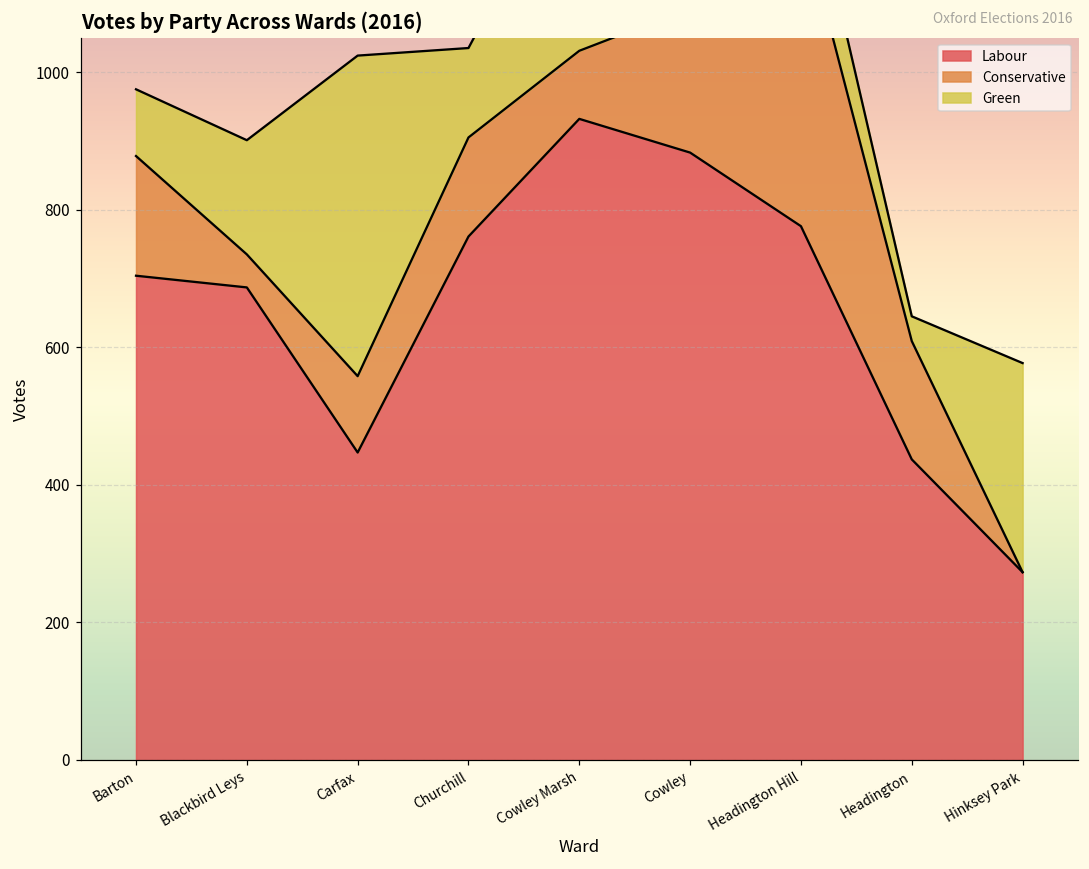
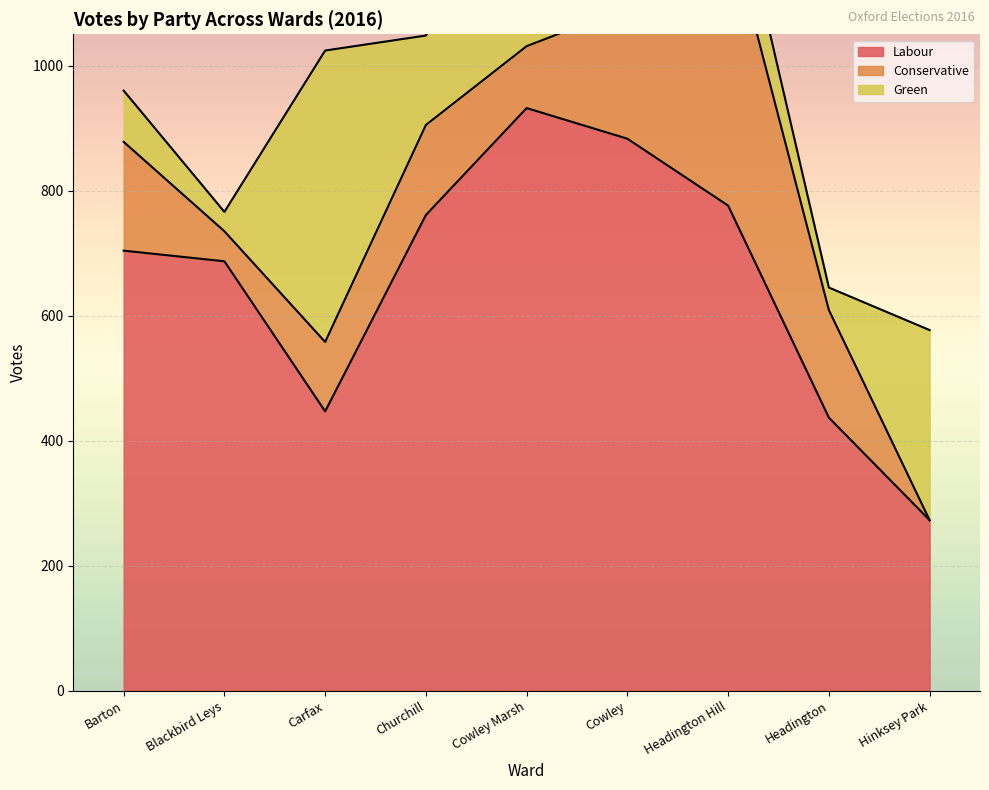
Green, Barton: 100 -> 80
Green, Blackbird Leys: 170 -> 30
Green, Churchill: 130 -> 140
